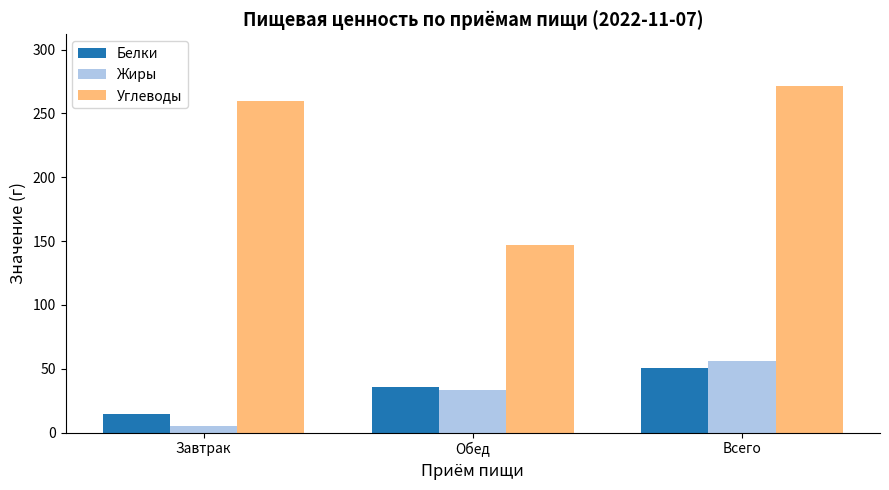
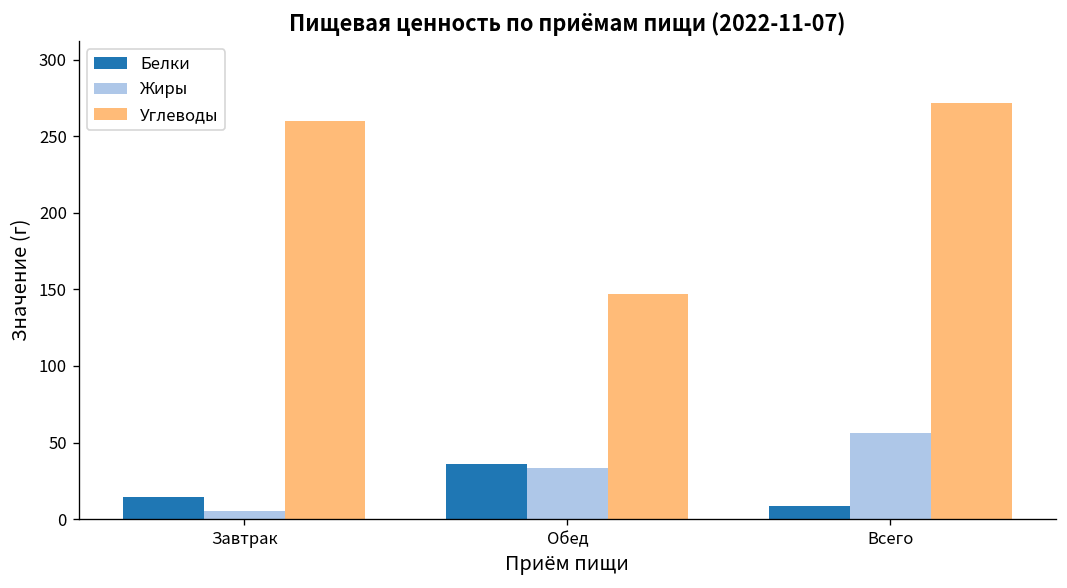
Белки, Всего: 50 -> 9
